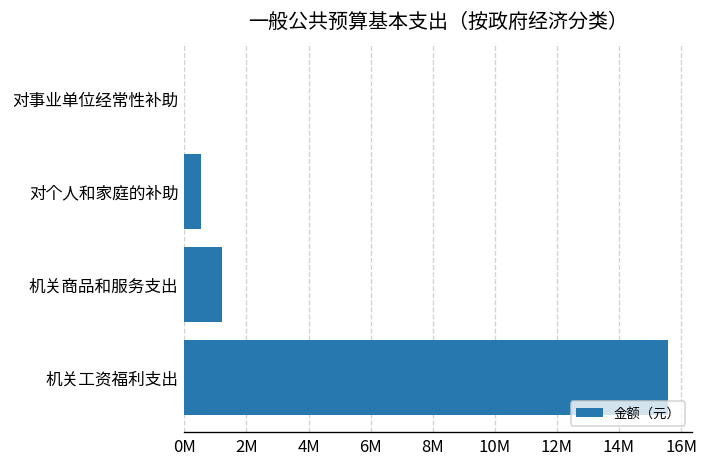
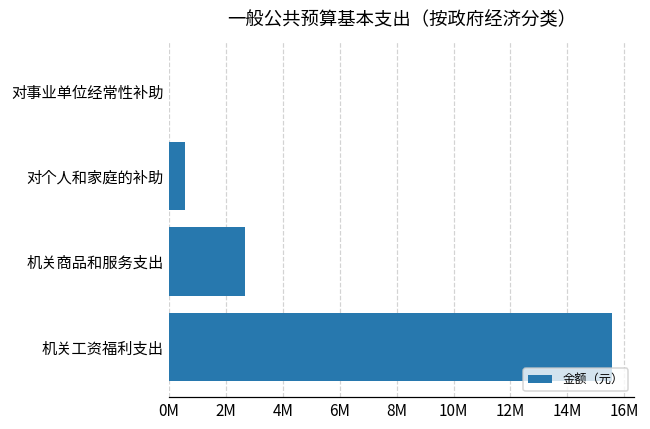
机关商品和服务支出: 1200000 -> 2700000
